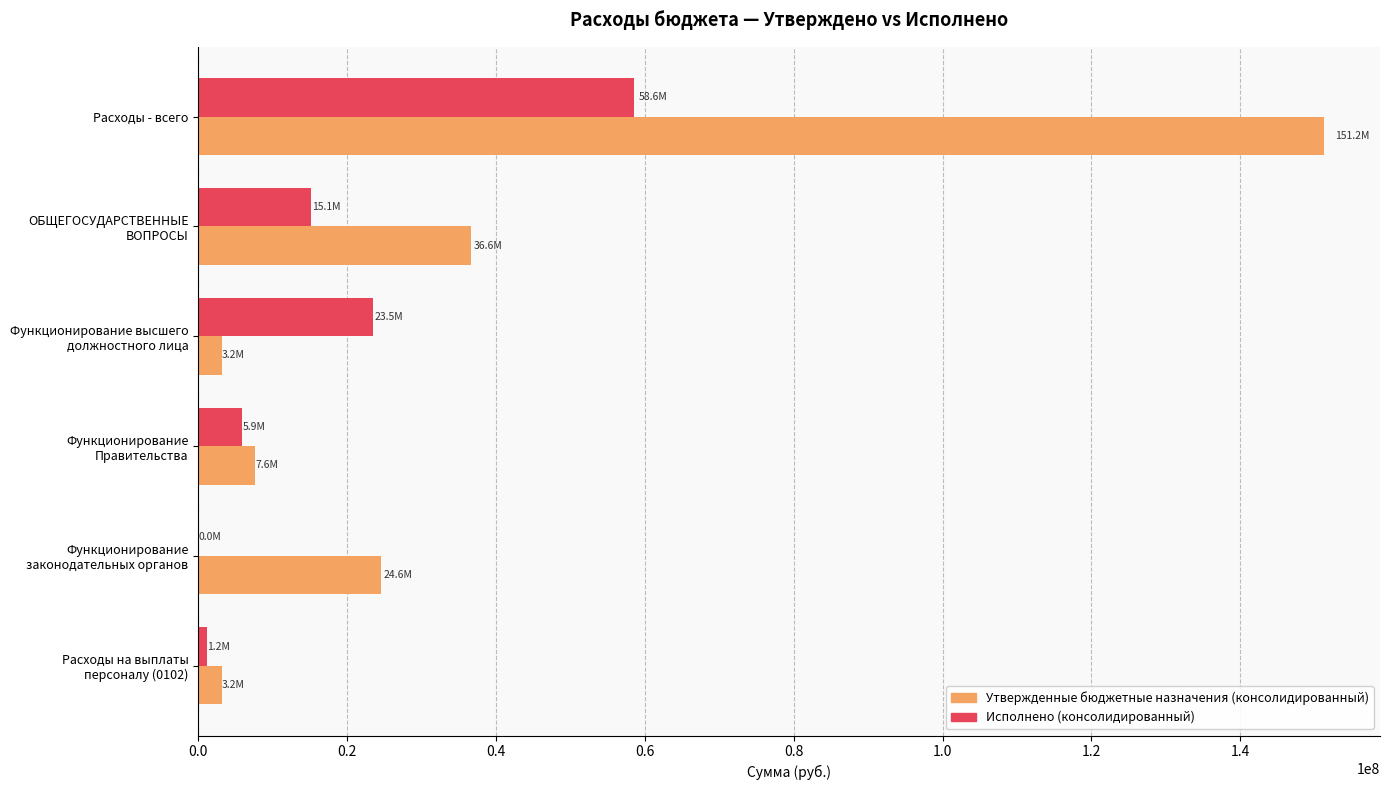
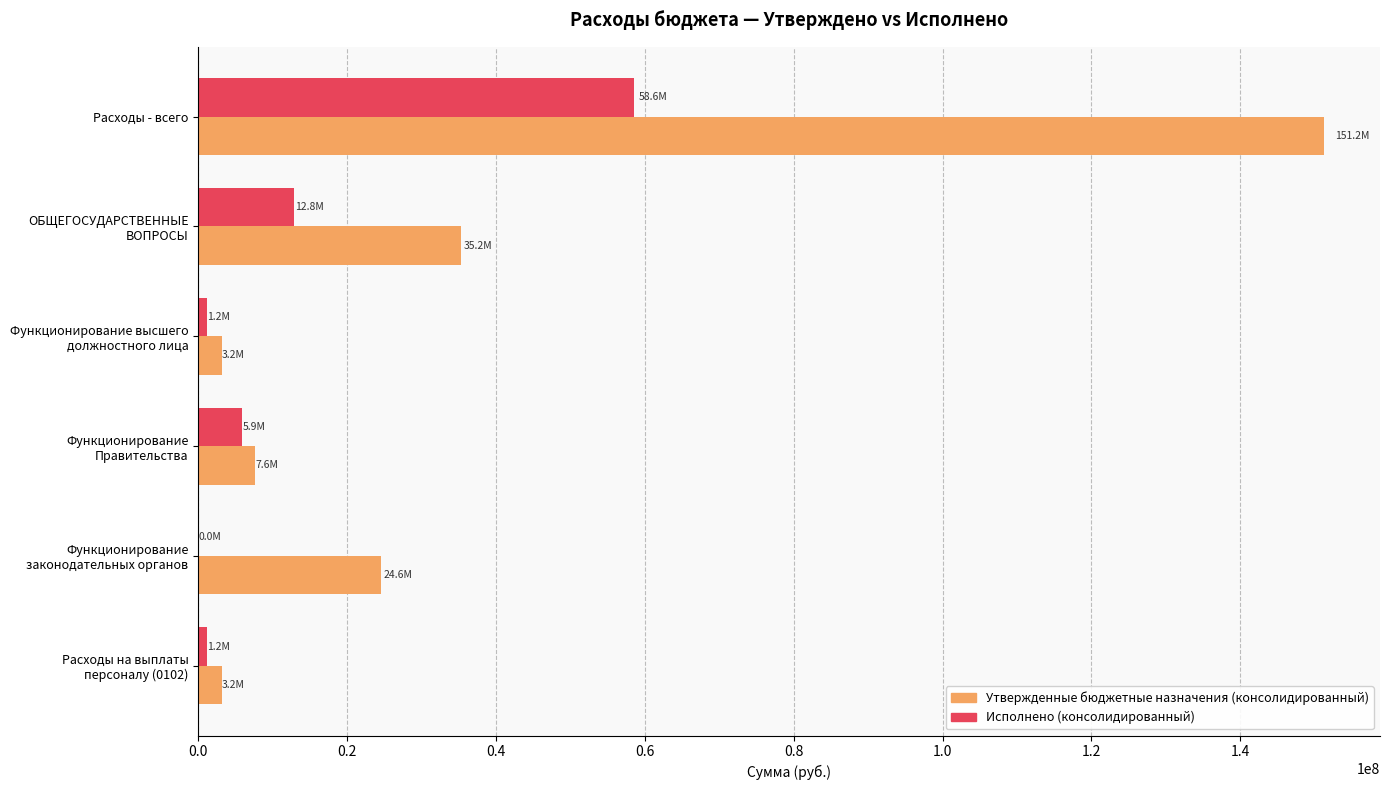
Исполнено (консолидированный), ОБЩЕГОСУДАРСТВЕННЫЕ ВОПРОСЫ: 15.1M -> 12.8M
Утвержденные бюджетные назначения (консолидированный), ОБЩЕГОСУДАРСТВЕННЫЕ ВОПРОСЫ: 36.6M -> 35.2M
Исполнено (консолидированный), Функционирование высшего должностного лица: 23.5M -> 1.2M
